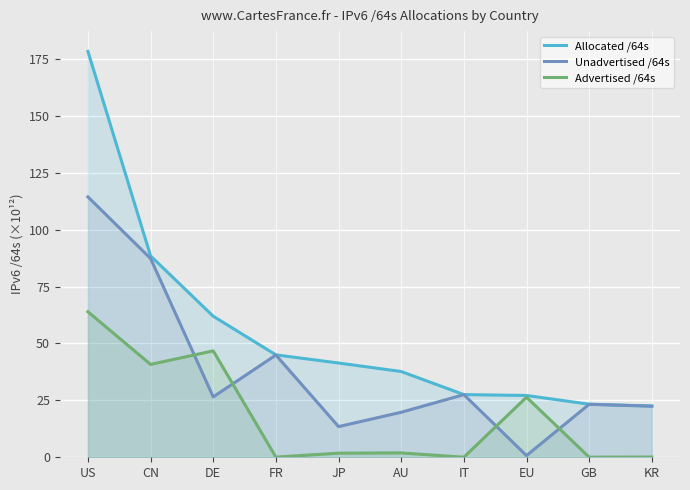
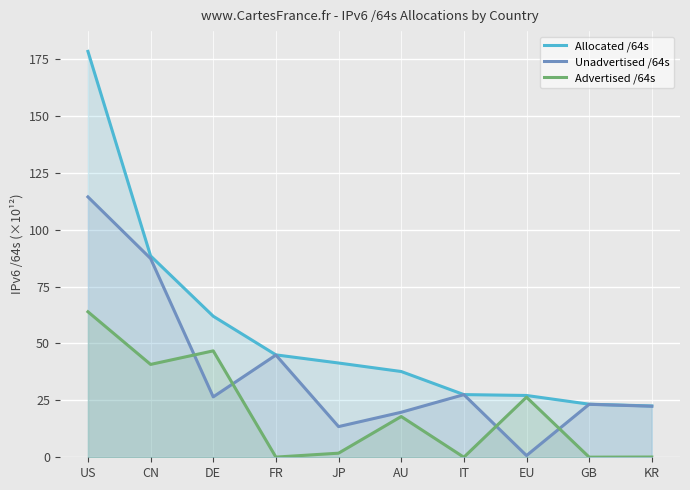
Advertised /64s, AU: 2 -> 18
